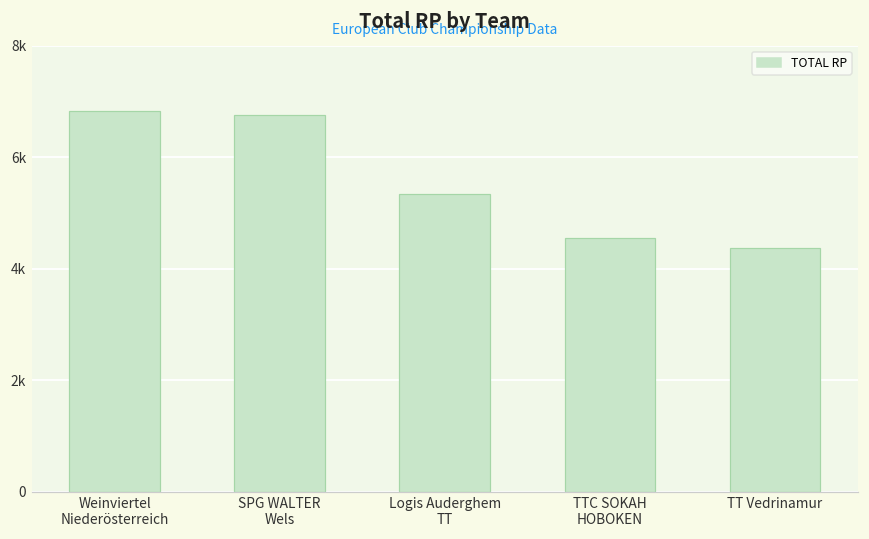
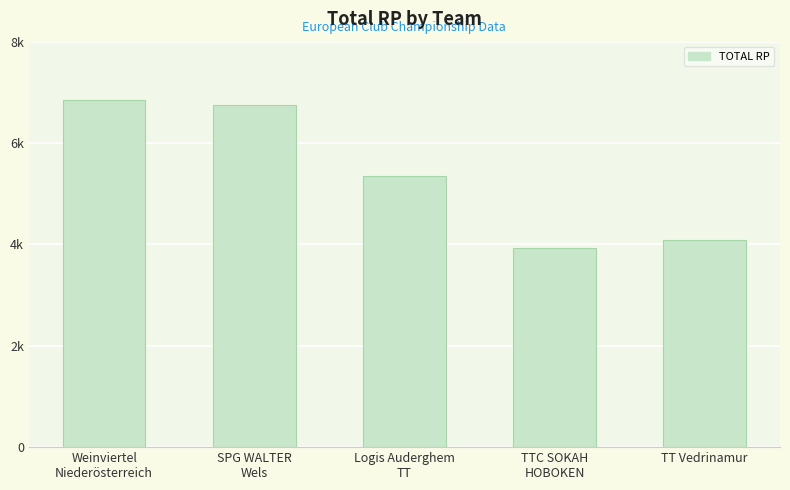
TTC SOKAH HOBOKEN: 4600 -> 3900
TT Vedrinamur: 4400 -> 4100
